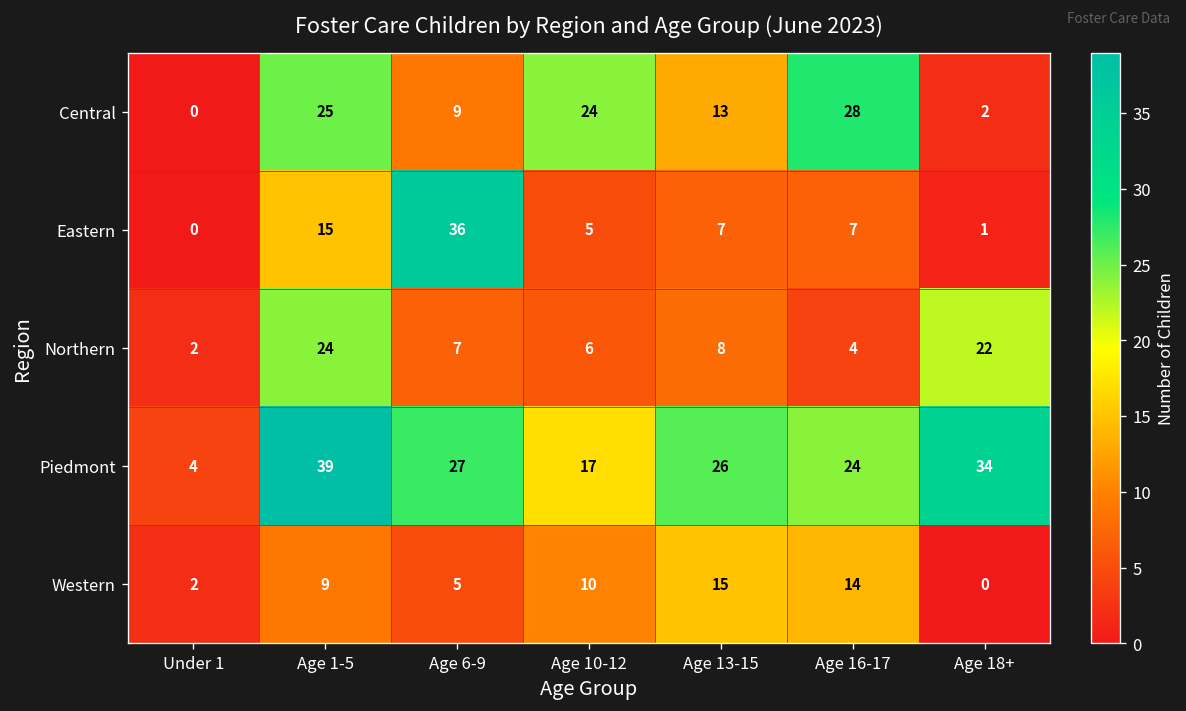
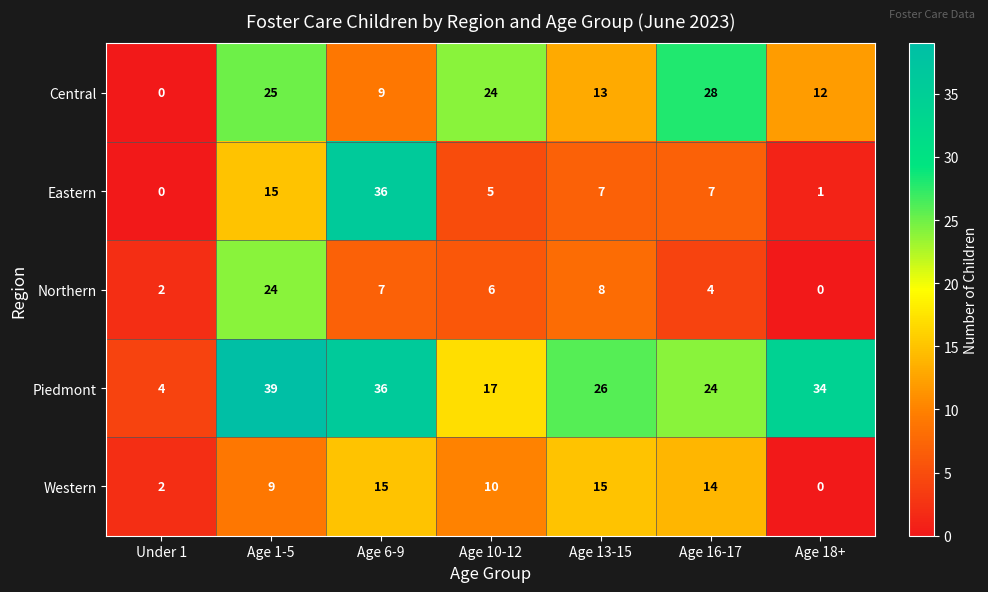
Central, Age 18+: 2 -> 12
Northern, Age 18+: 22 -> 0
Piedmont, Age 6-9: 27 -> 36
Western, Age 6-9: 5 -> 15
